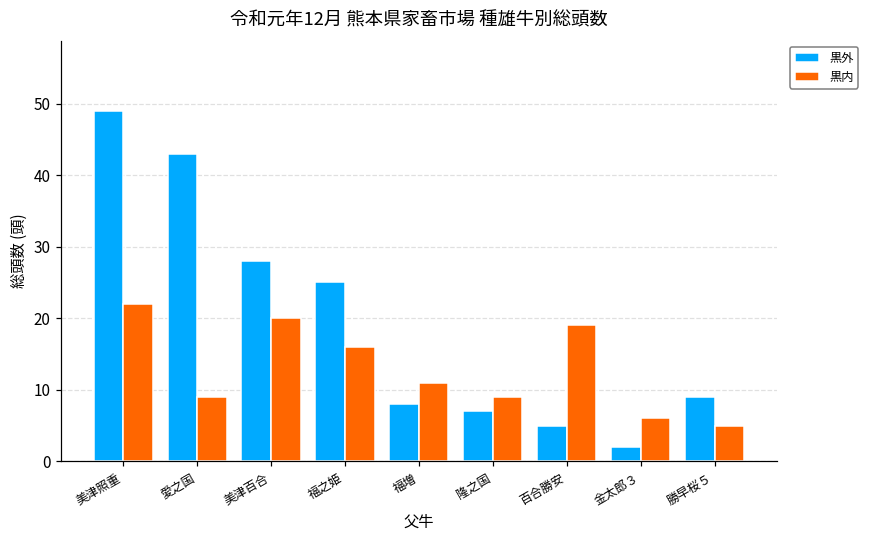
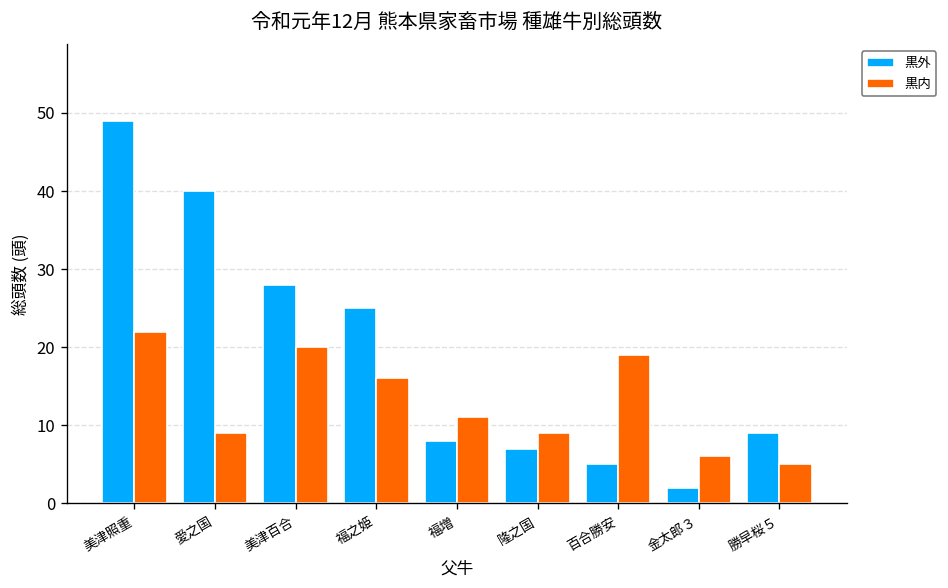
黒外, 愛之国: 43 -> 40
